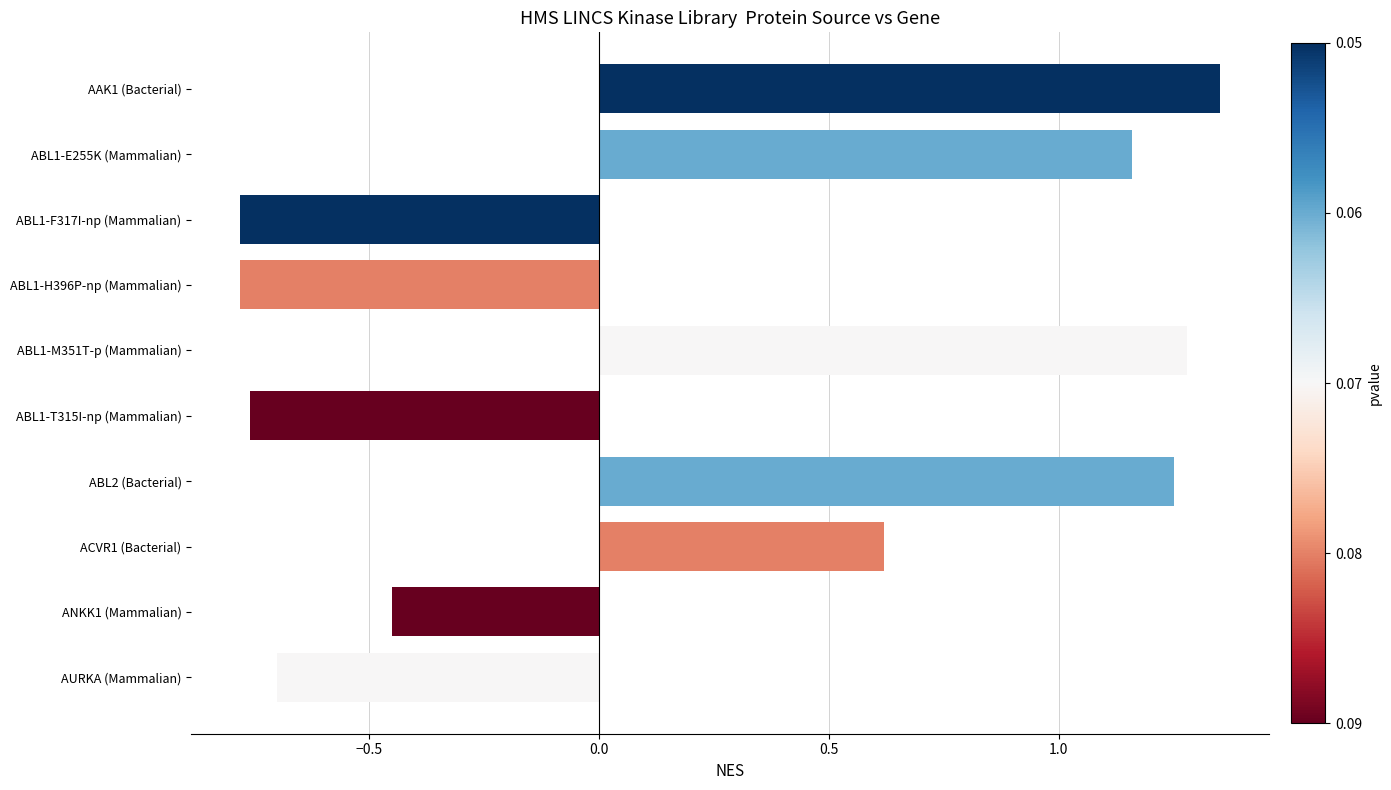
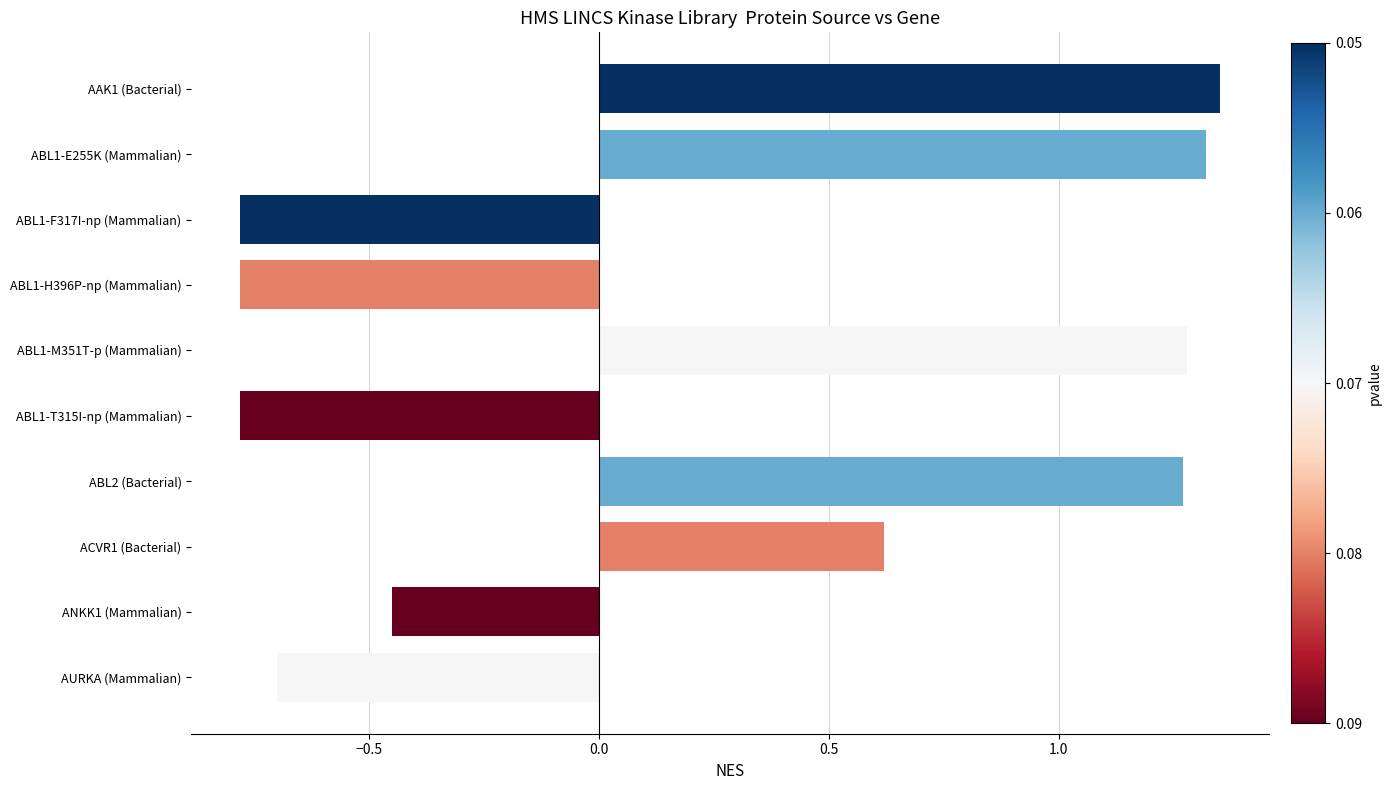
ABL1-E255K (Mammalian): 1.16 -> 1.32
ABL1-T315I-np (Mammalian): -0.76 -> -0.78
ABL2 (Bacterial): 1.25 -> 1.27
